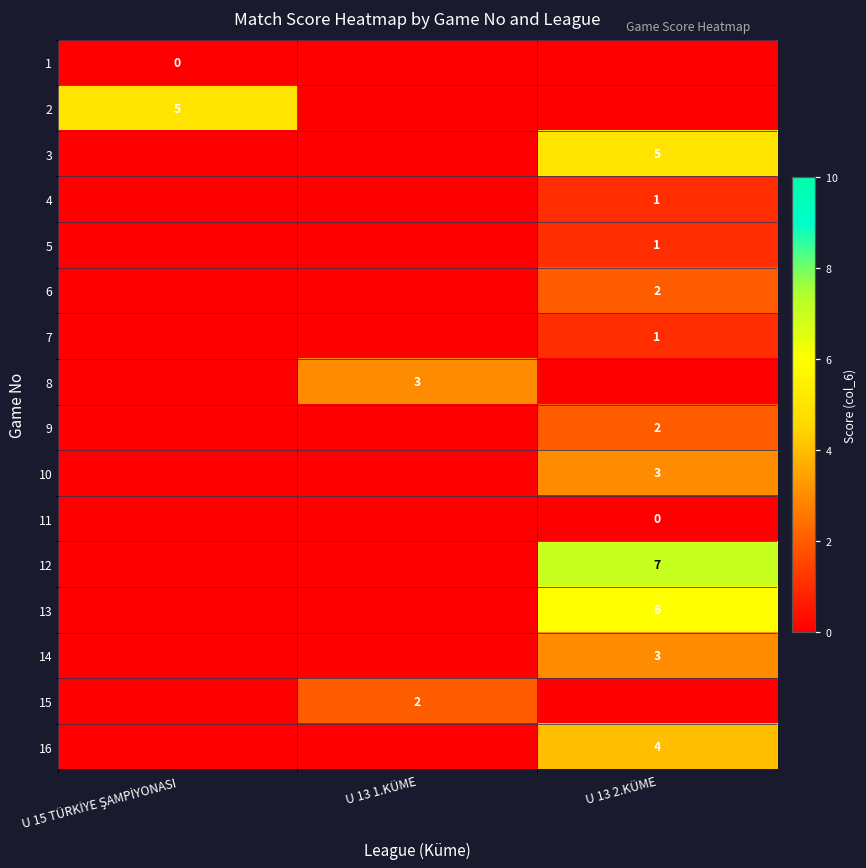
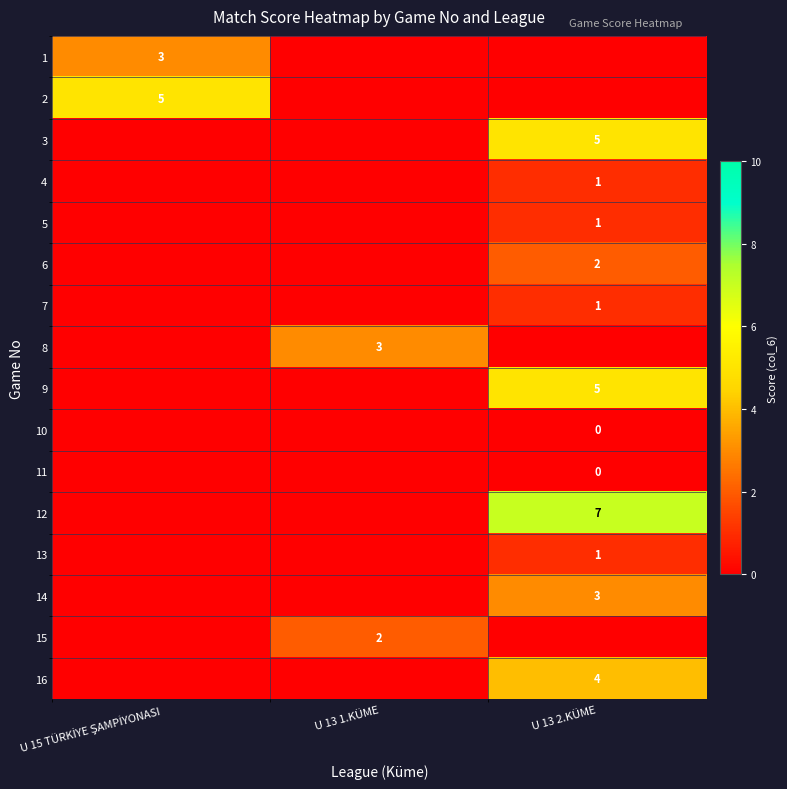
1, U 15 TÜRKİYE ŞAMPİYONASI: 0 -> 3
9, U 13 2.KÜME: 2 -> 5
10, U 13 2.KÜME: 3 -> 0
13, U 13 2.KÜME: 6 -> 1
